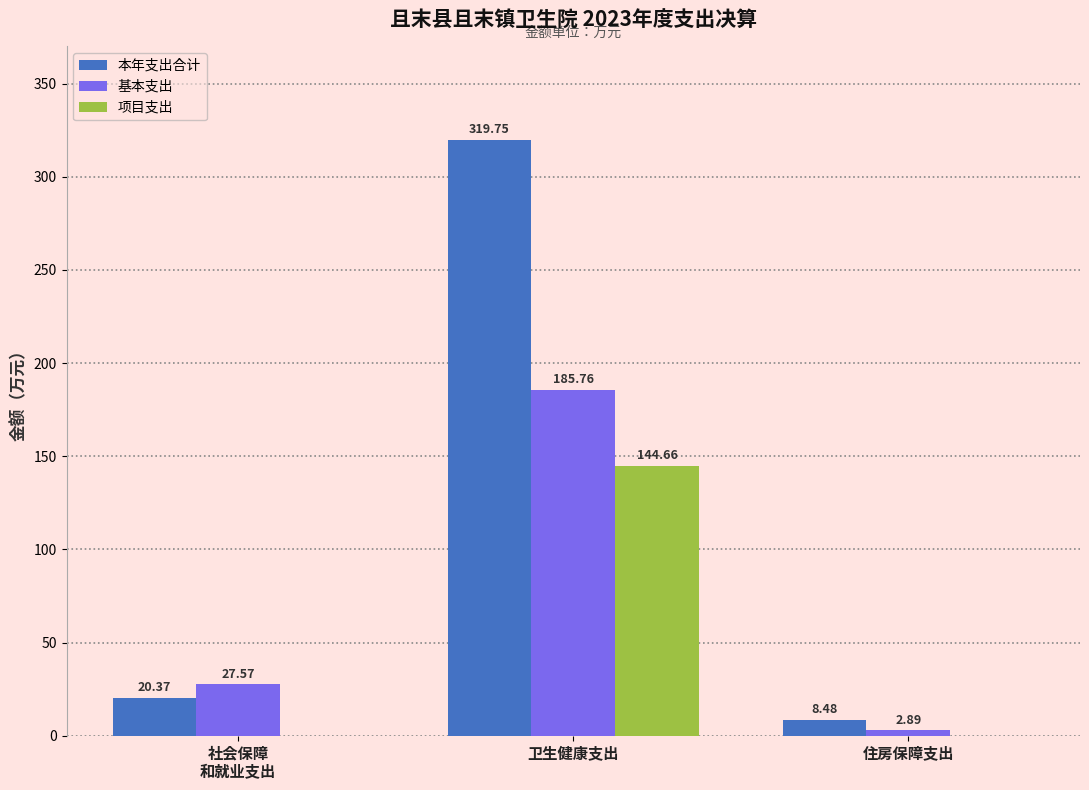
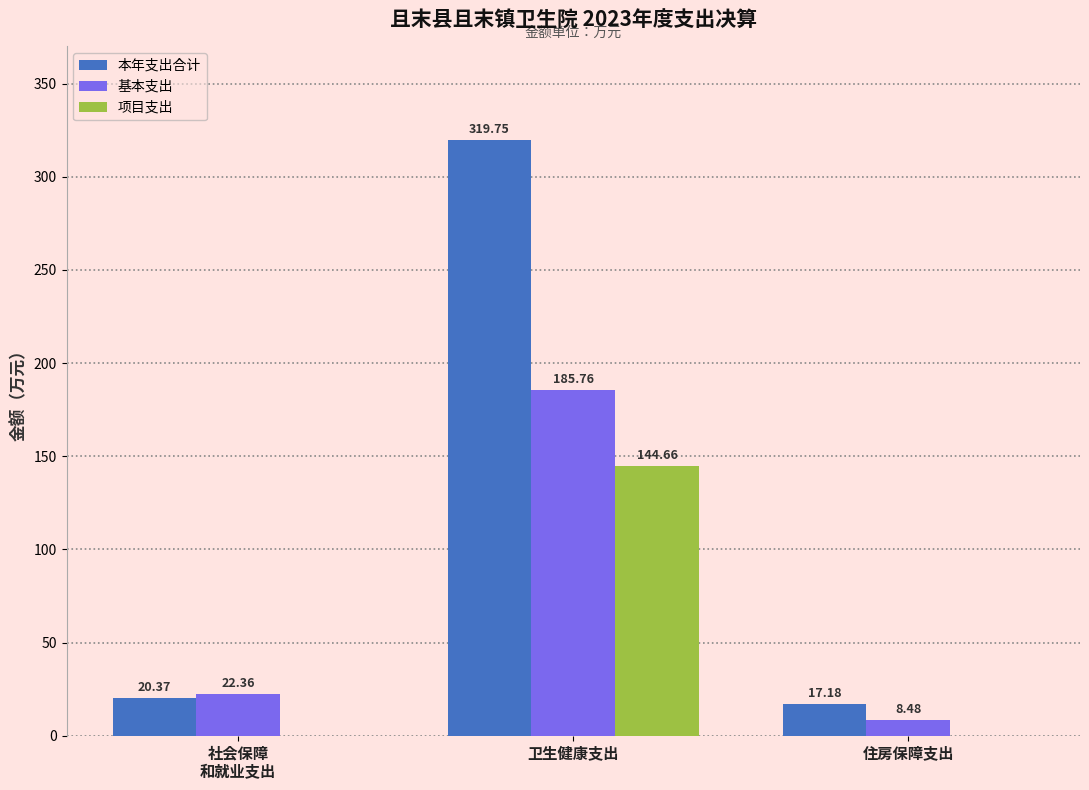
基本支出, 社会保障 和就业支出: 27.57 -> 22.36
本年支出合计, 住房保障支出: 8.48 -> 17.18
基本支出, 住房保障支出: 2.89 -> 8.48
